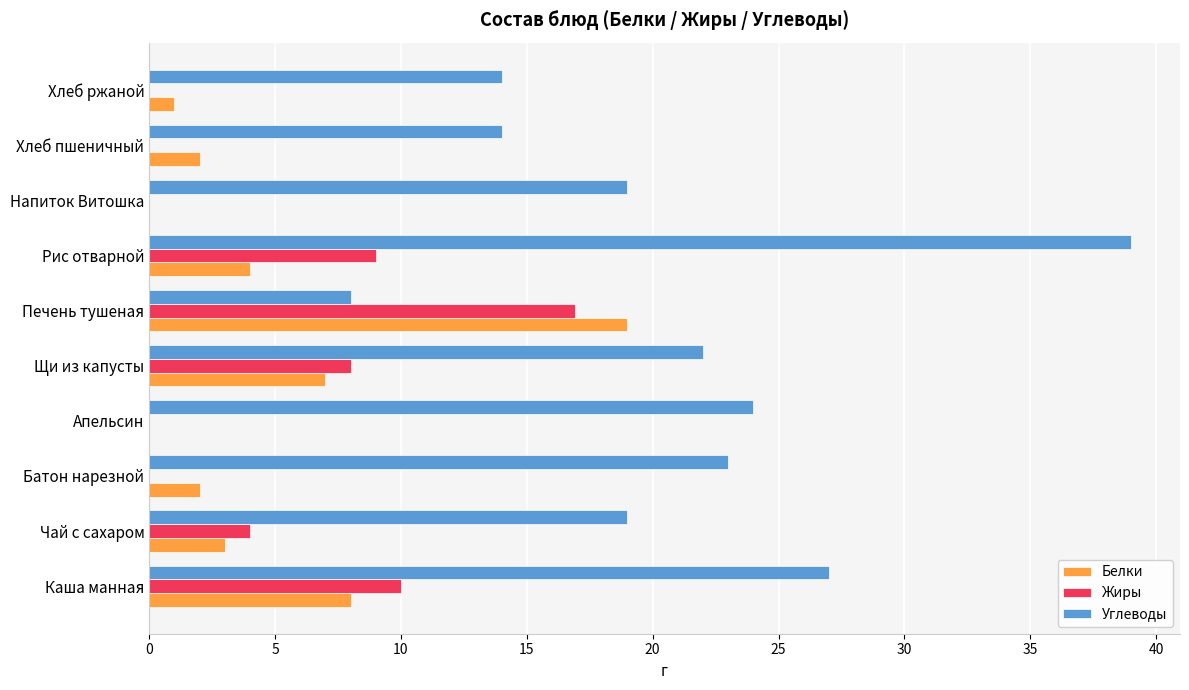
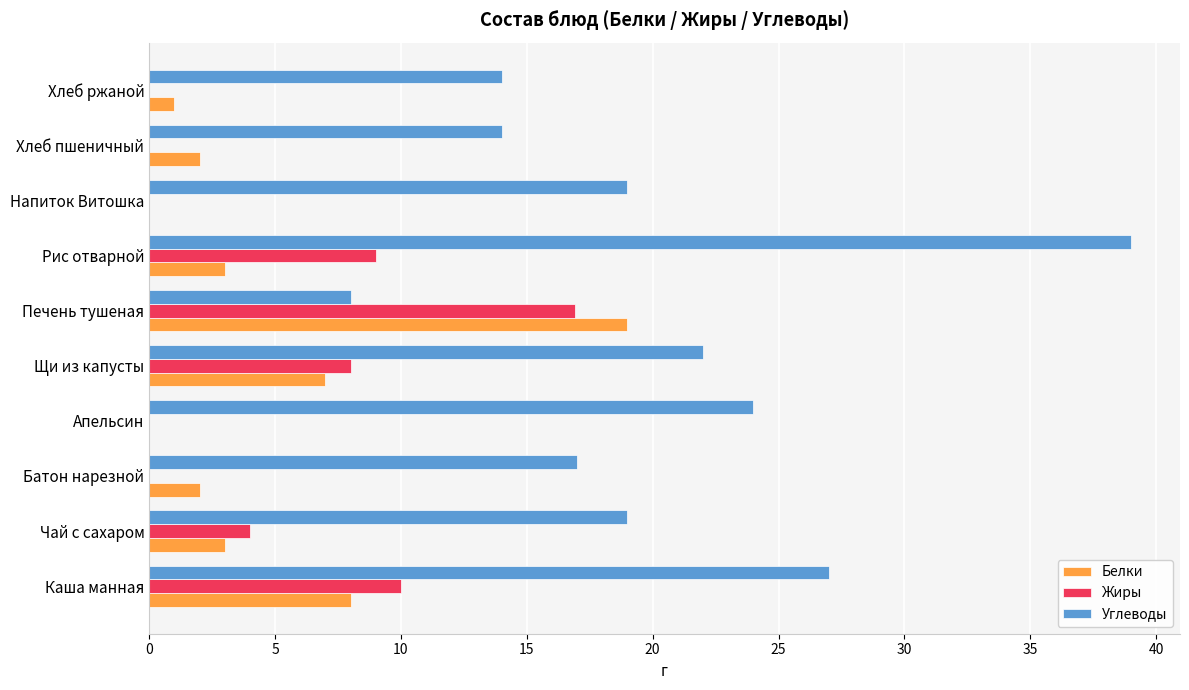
Белки, Рис отварной: 4 -> 3
Углеводы, Батон нарезной: 23 -> 17
